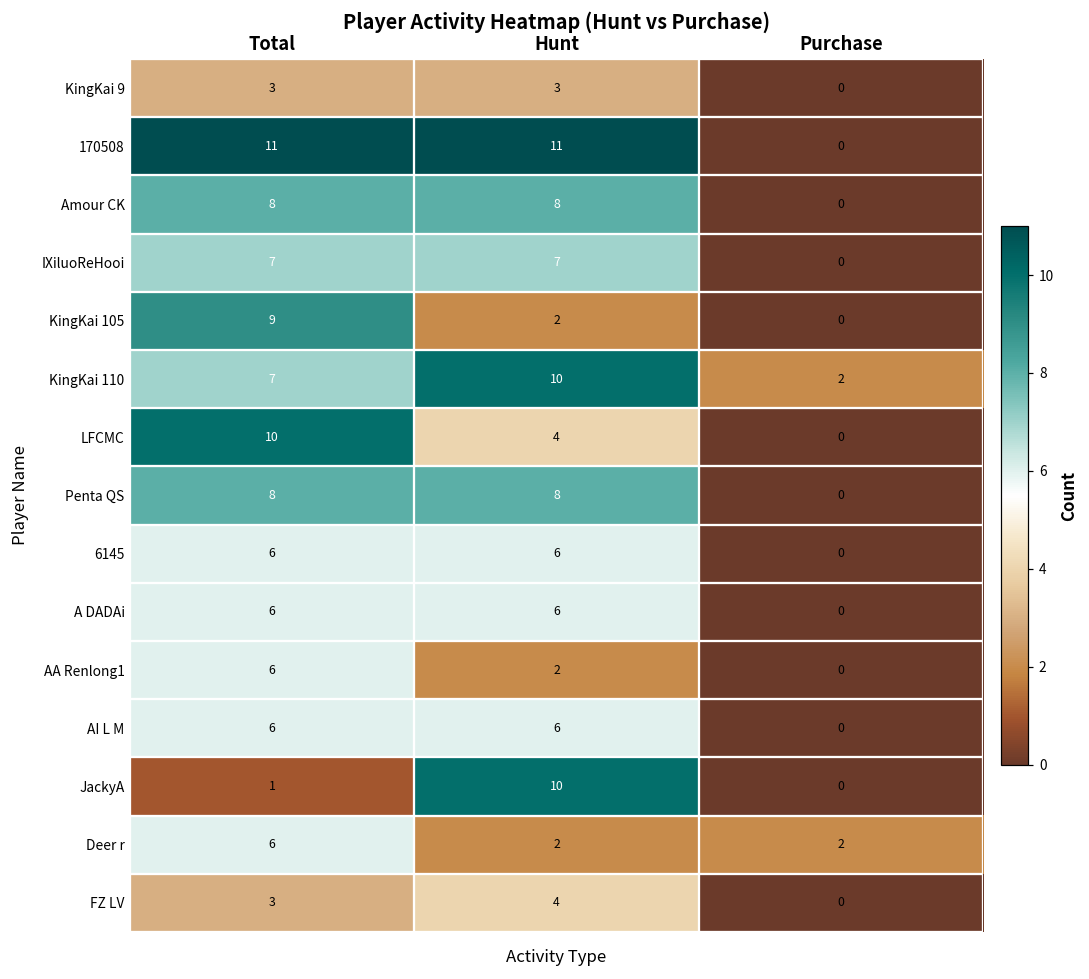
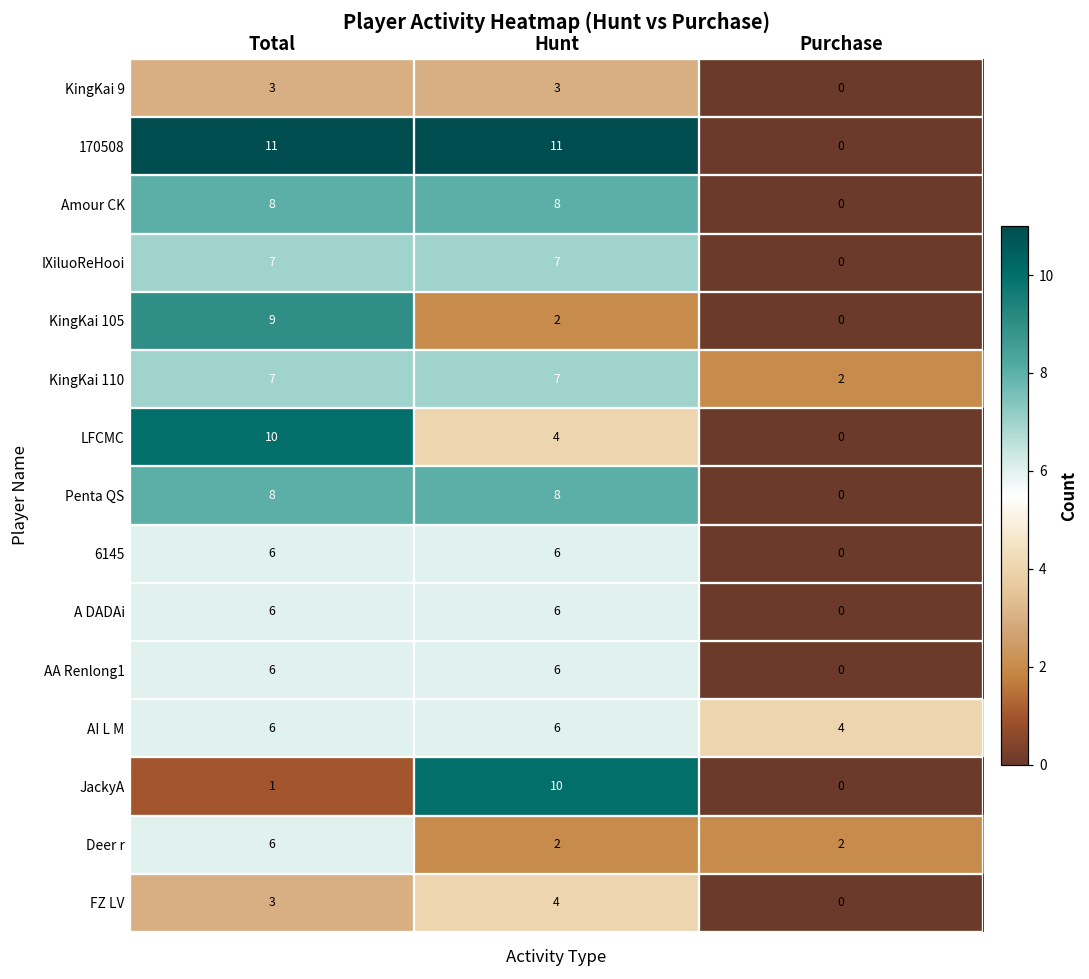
KingKai 110, Hunt: 10 -> 7
AA Renlong1, Hunt: 2 -> 6
AI L M, Purchase: 0 -> 4
